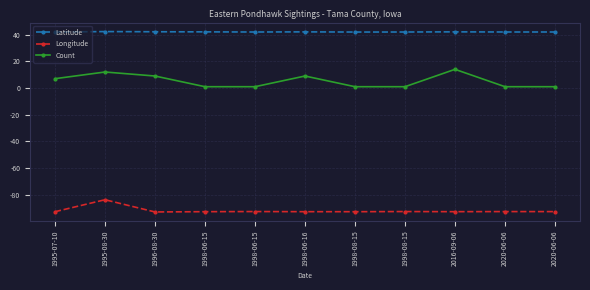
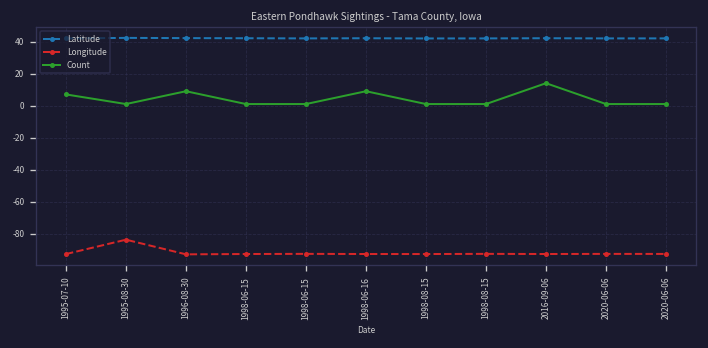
Count, 1995-08-30: 12 -> 1
